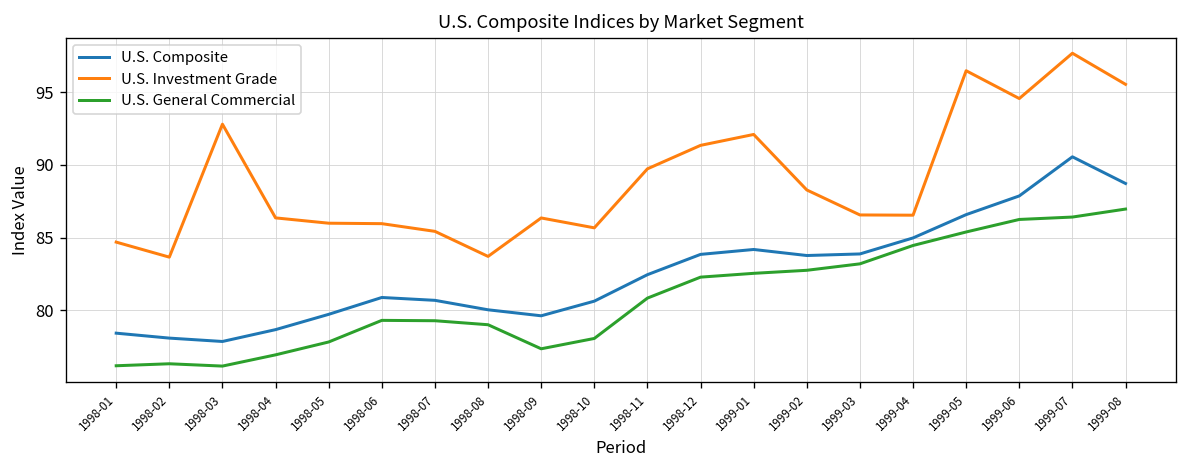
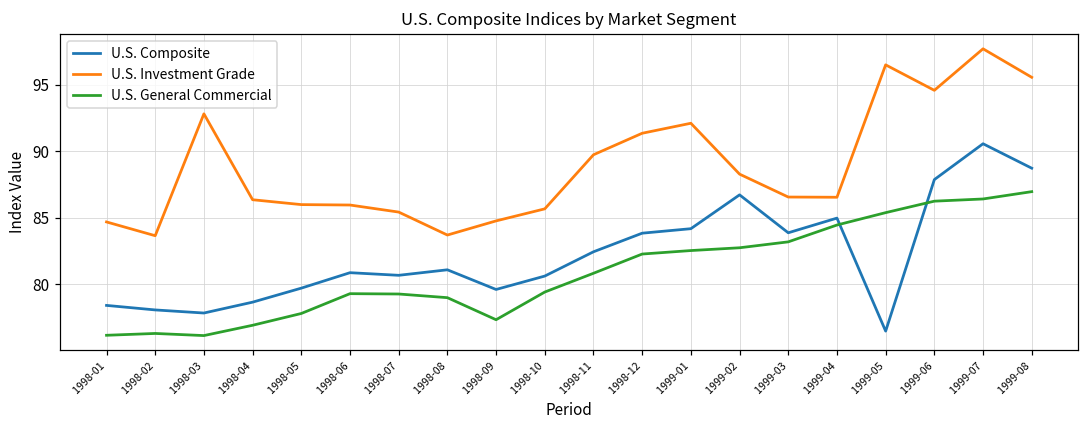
U.S. Composite, 1998-08: 80.0 -> 81.1
U.S. Investment Grade, 1998-09: 86.3 -> 84.8
U.S. General Commercial, 1998-10: 78.0 -> 79.4
U.S. Composite, 1999-02: 83.8 -> 86.7
U.S. Composite, 1999-05: 86.6 -> 76.5
